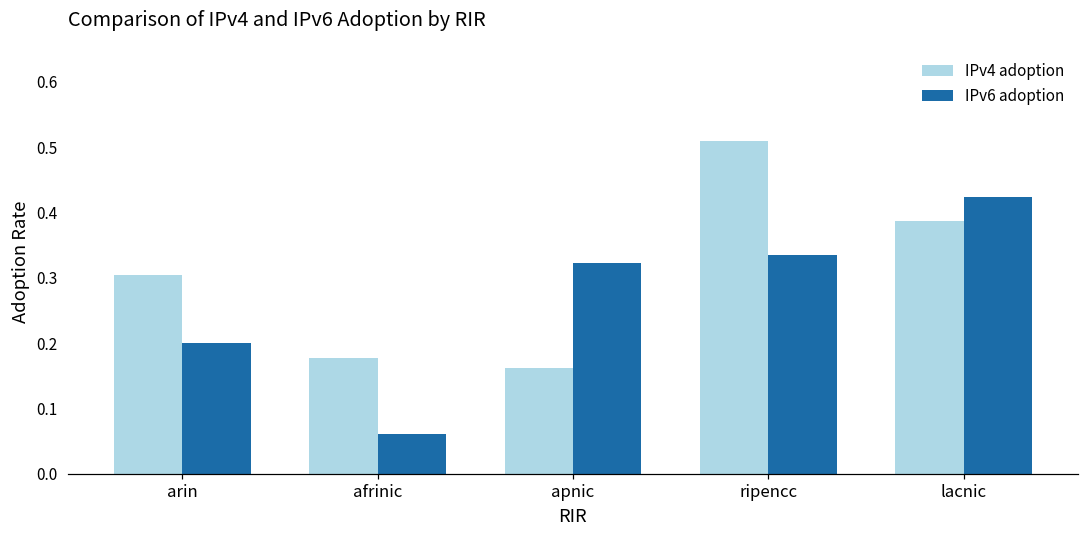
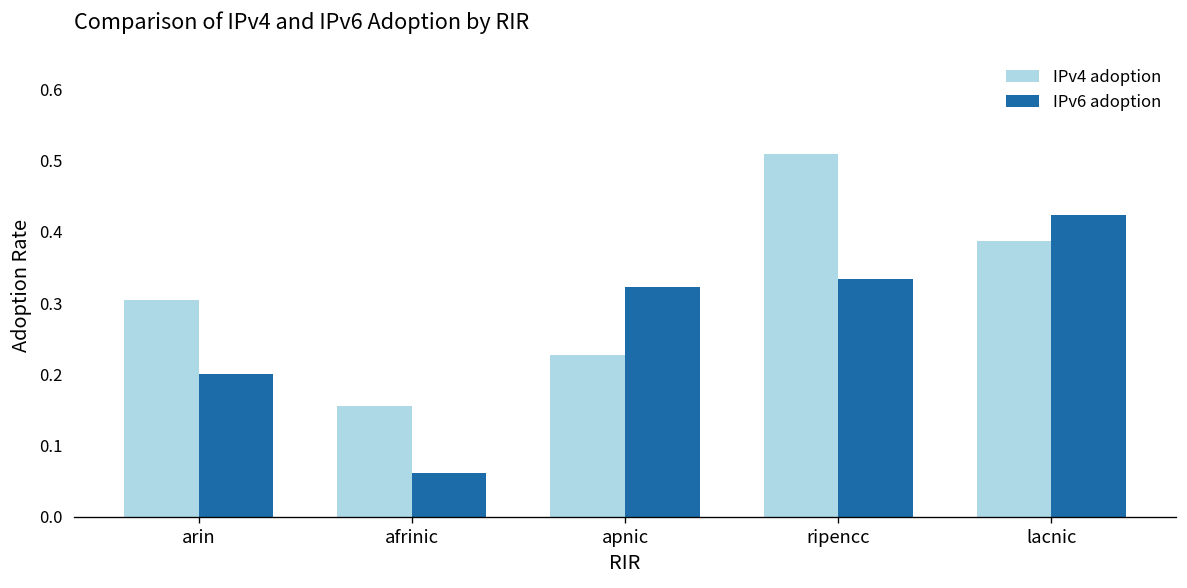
IPv4 adoption, afrinic: 0.18 -> 0.16
IPv4 adoption, apnic: 0.16 -> 0.23
